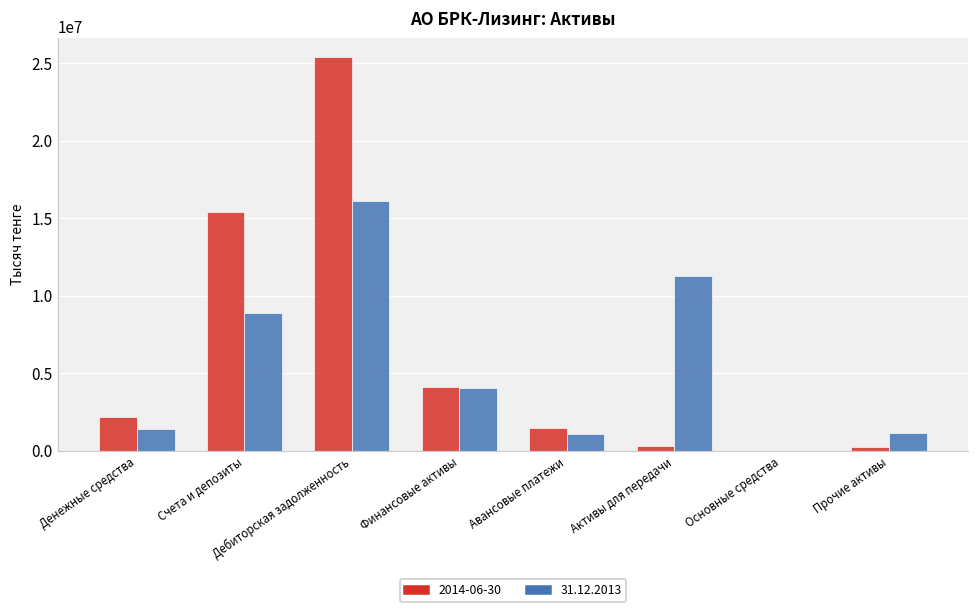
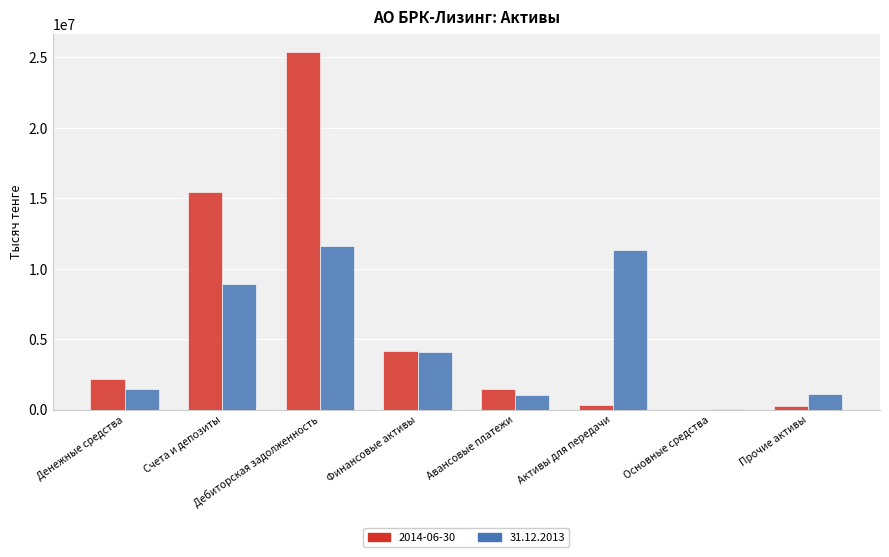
31.12.2013, Дебиторская задолженность: 16100000 -> 11600000
